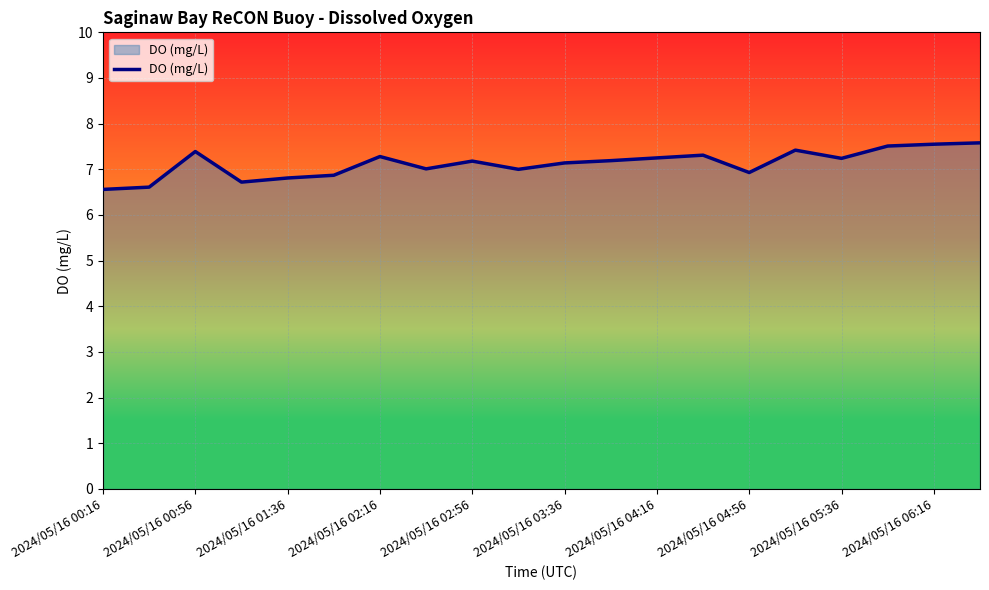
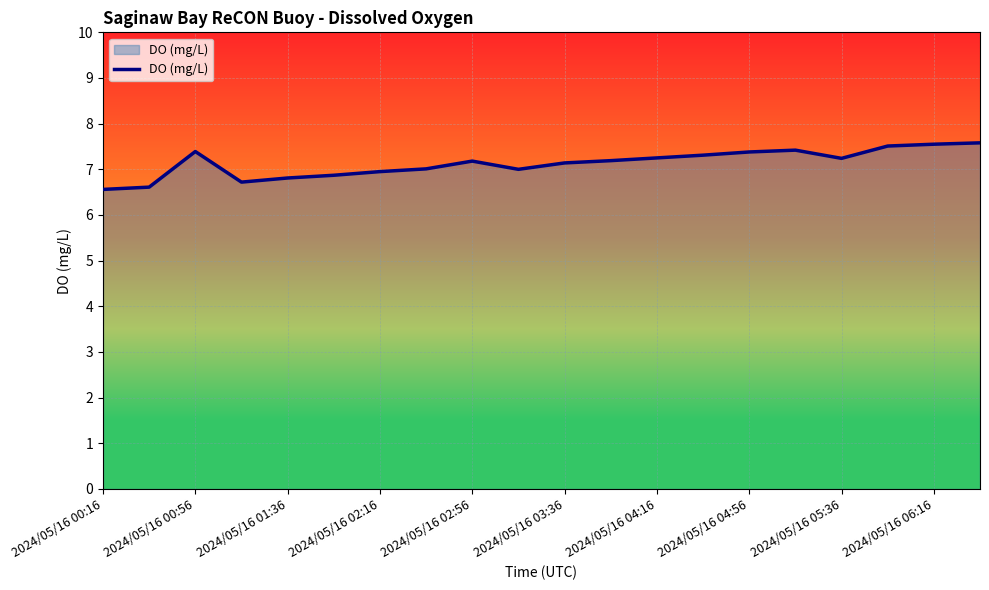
2024/05/16 02:16: 7.3 -> 7.0
2024/05/16 04:56: 6.9 -> 7.4
